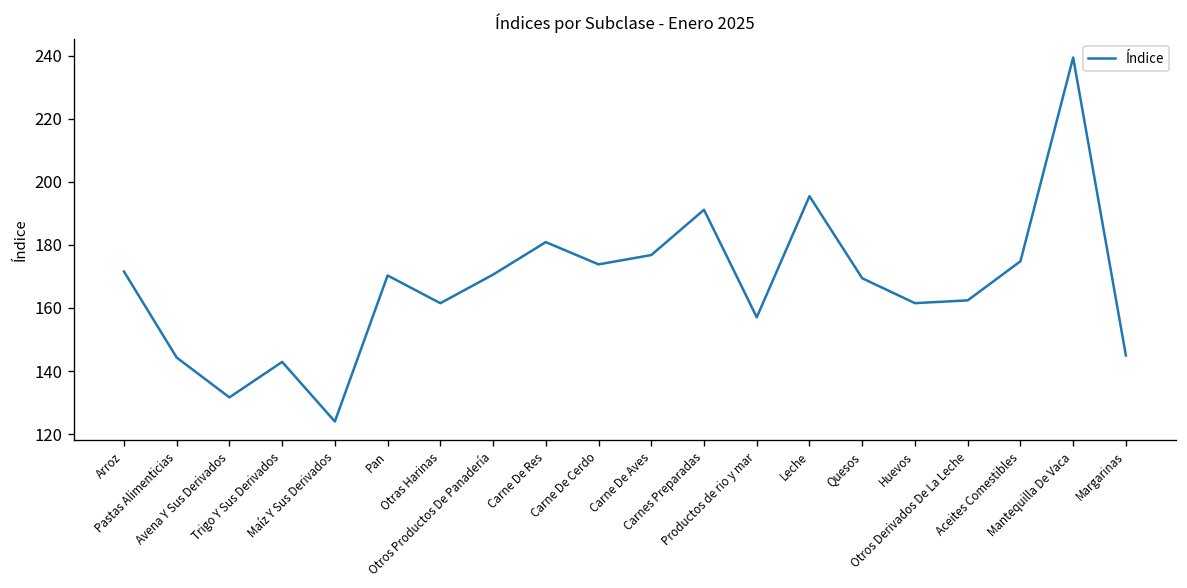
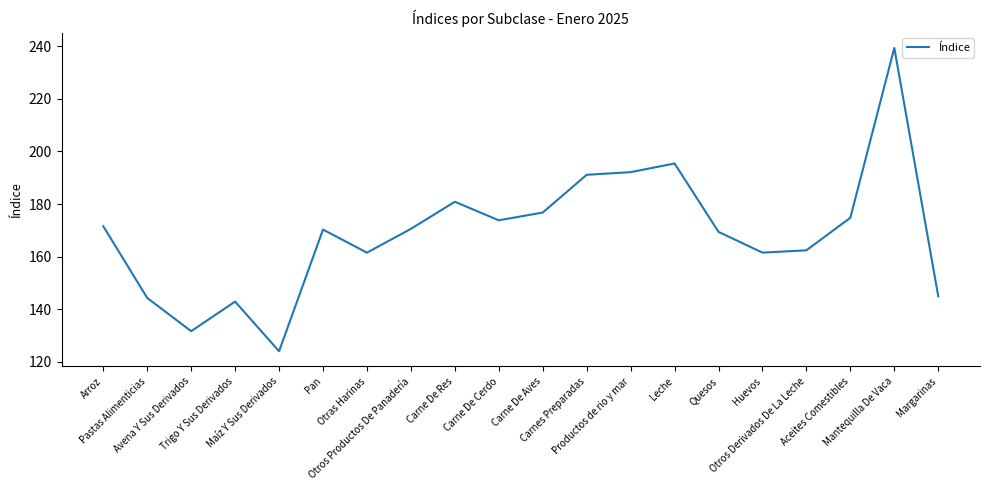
Productos de rio y mar: 157 -> 192
